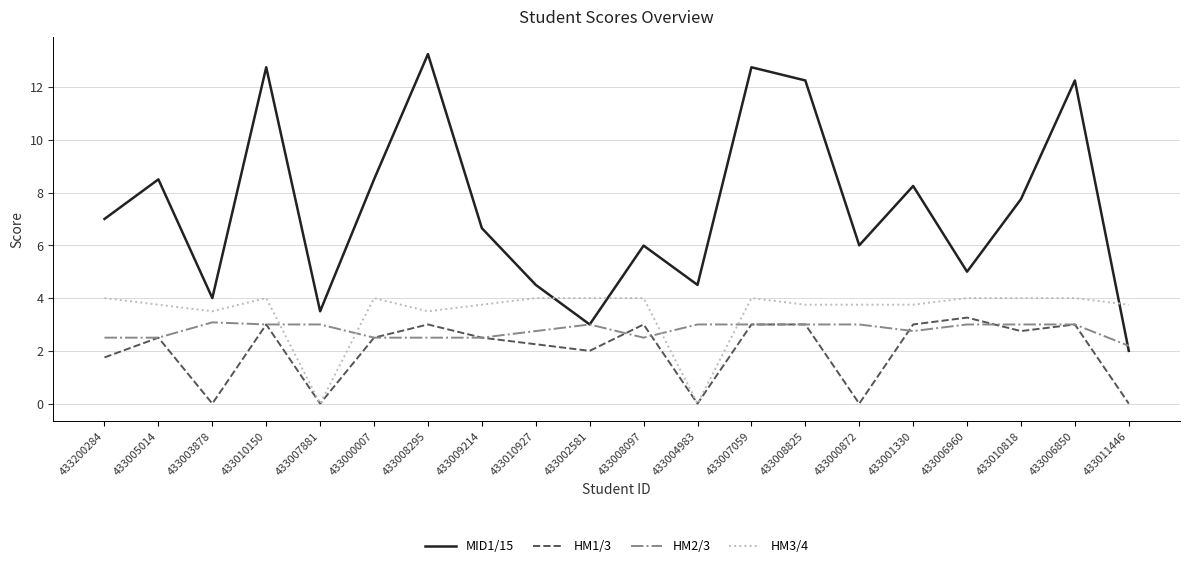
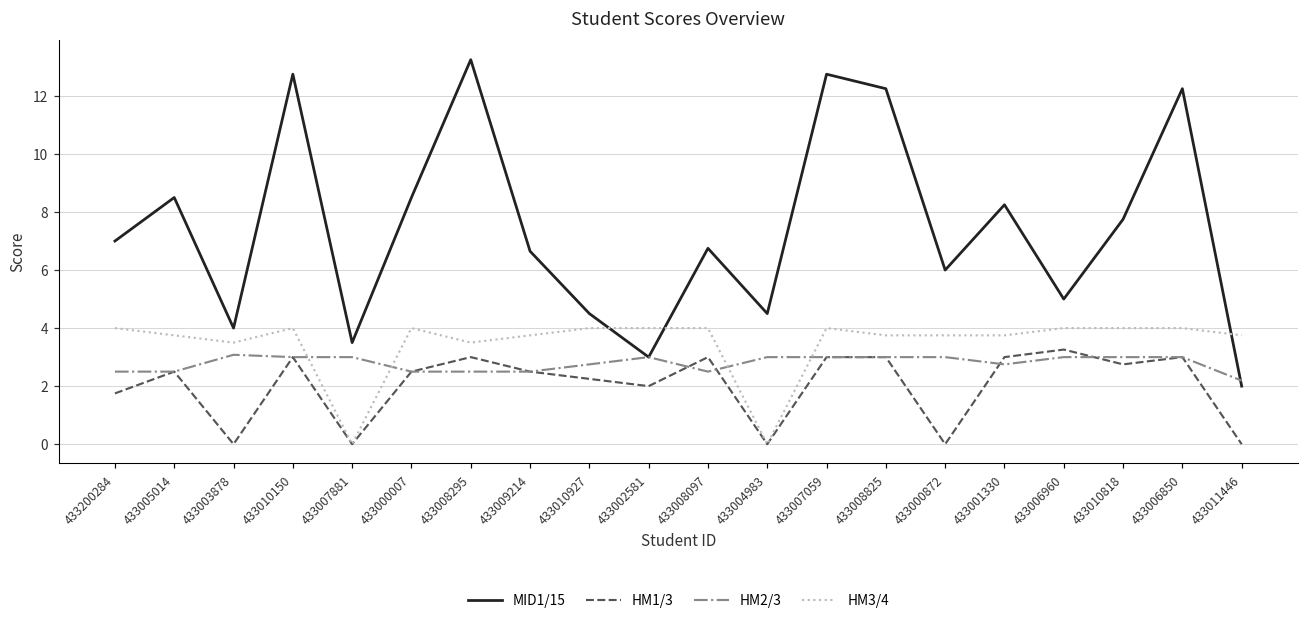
MID1/15, 433008097: 6.0 -> 6.8
